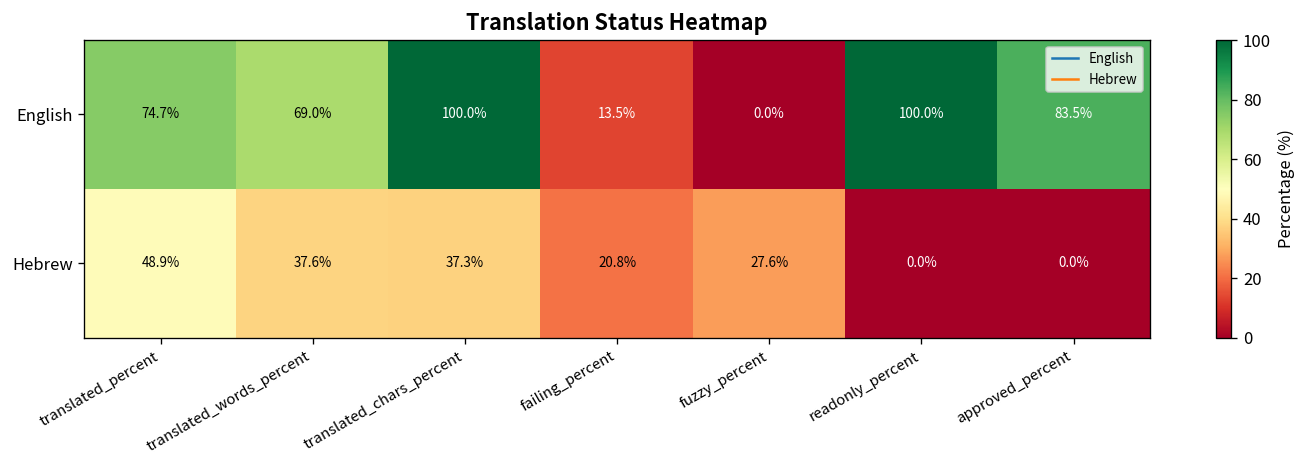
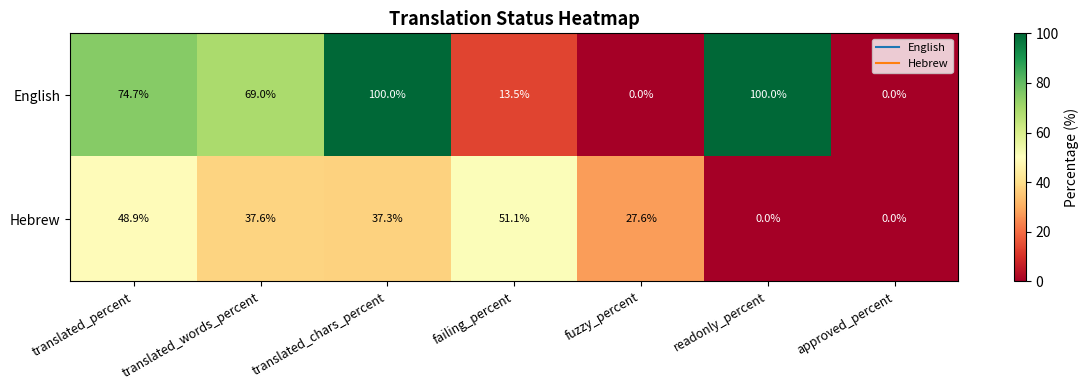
English, approved_percent: 83.5% -> 0.0%
Hebrew, failing_percent: 20.8% -> 51.1%
